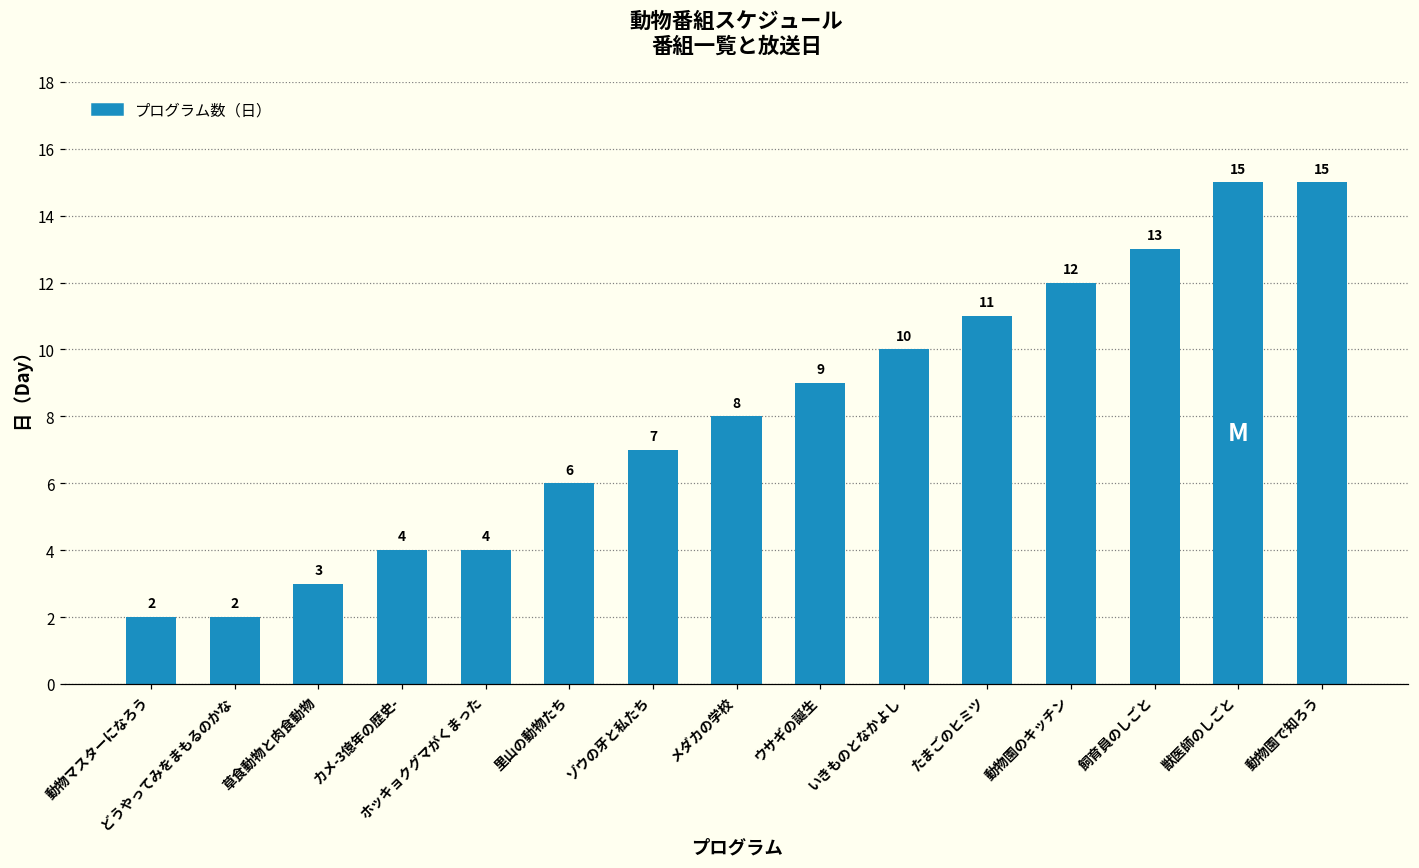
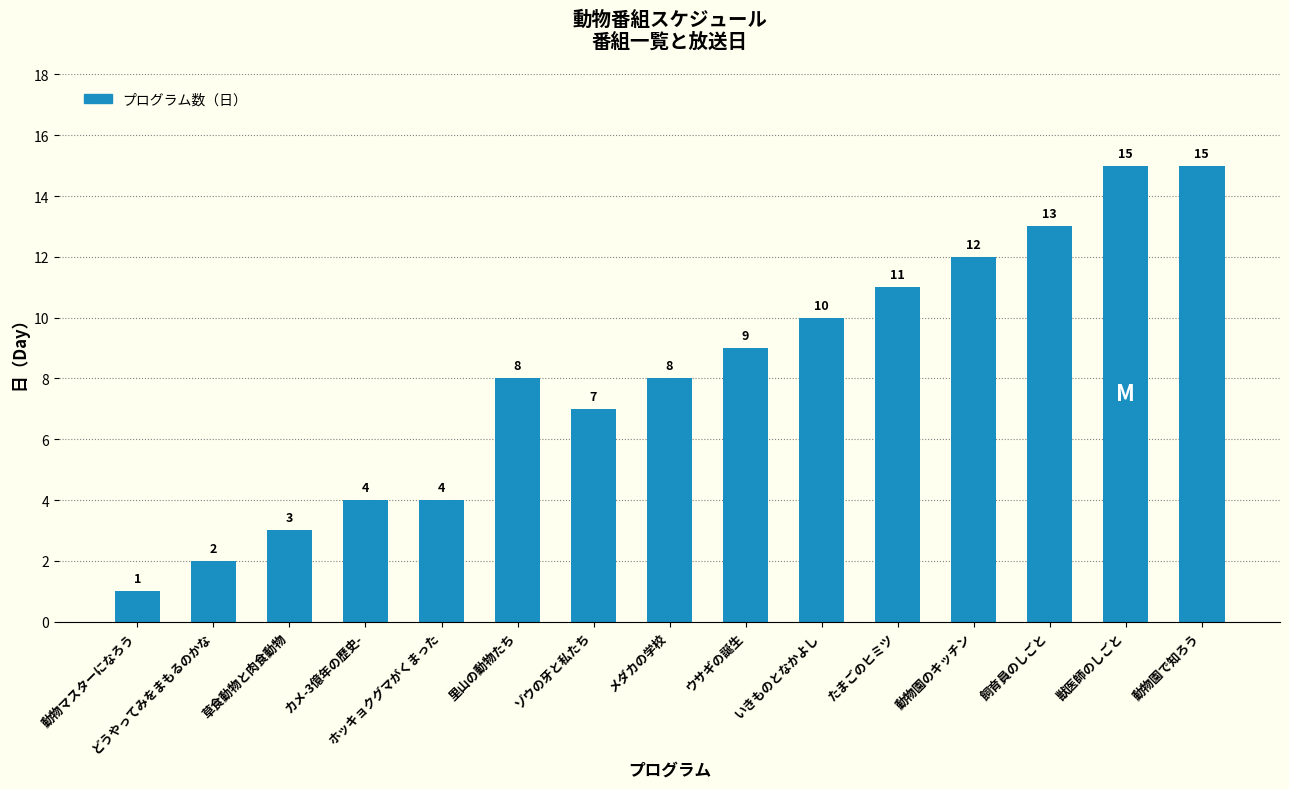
動物マスターになろう: 2 -> 1
里山の動物たち: 6 -> 8
